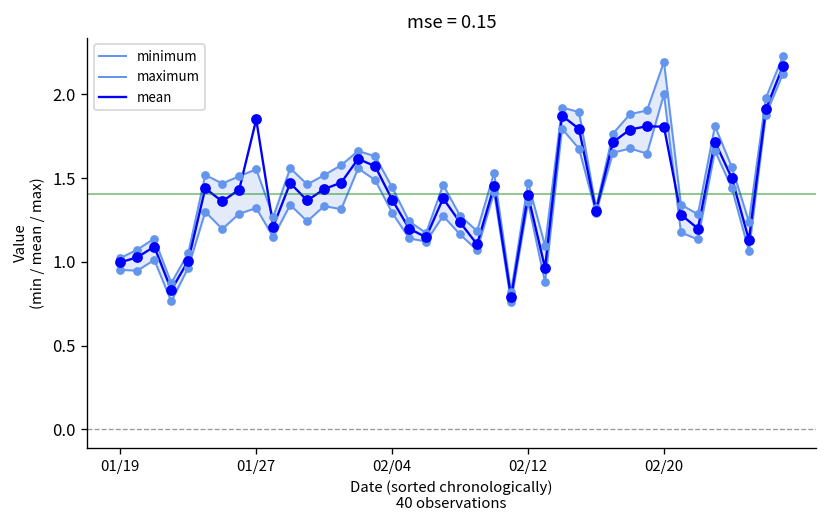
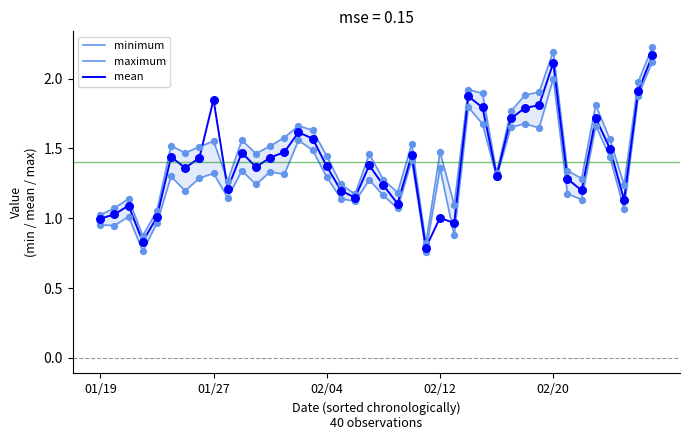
mean, 02/12: 1.40 -> 1.00
mean, 02/20: 1.81 -> 2.11
